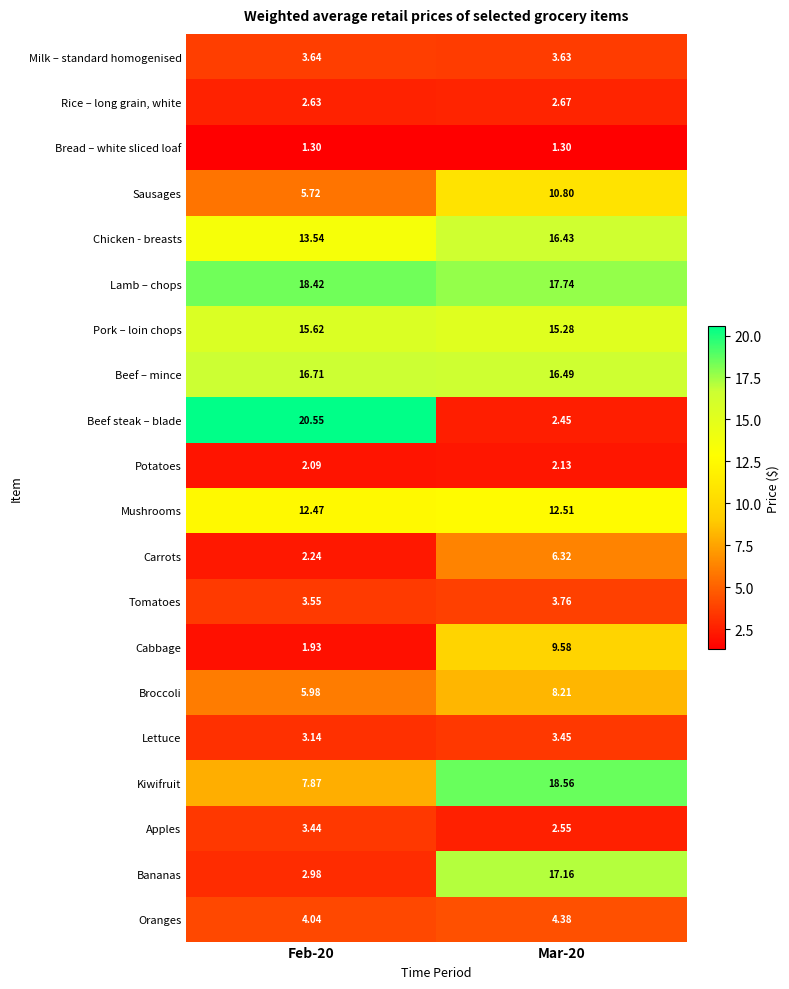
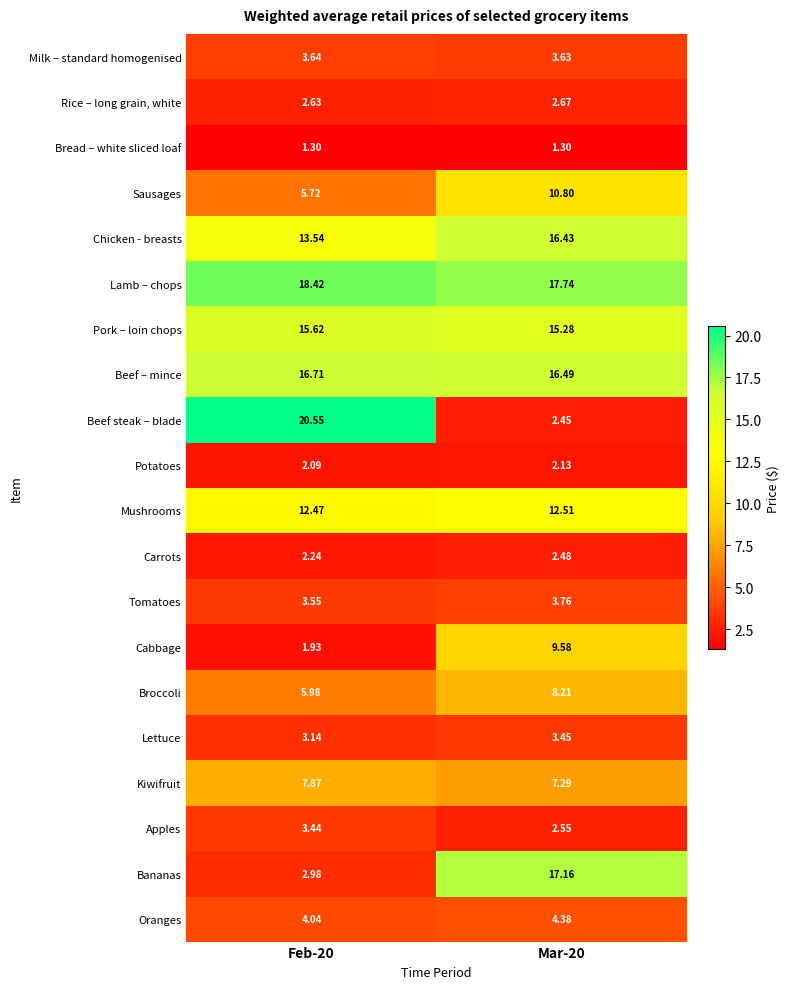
Carrots, Mar-20: 6.32 -> 2.48
Kiwifruit, Mar-20: 18.56 -> 7.29
